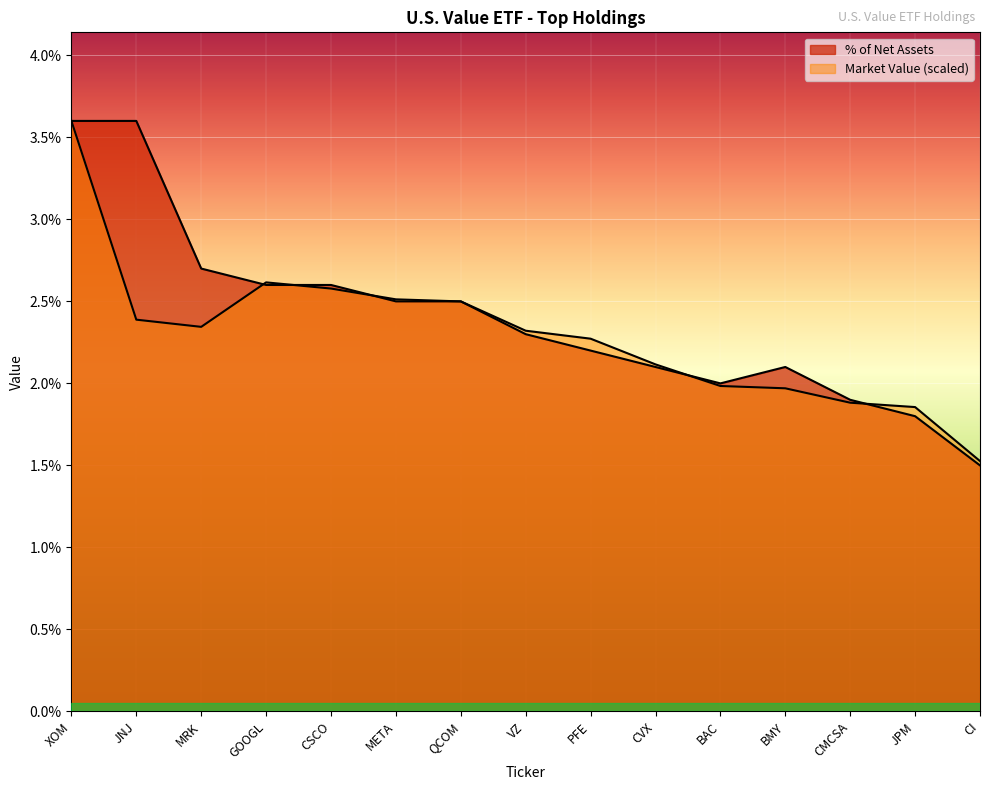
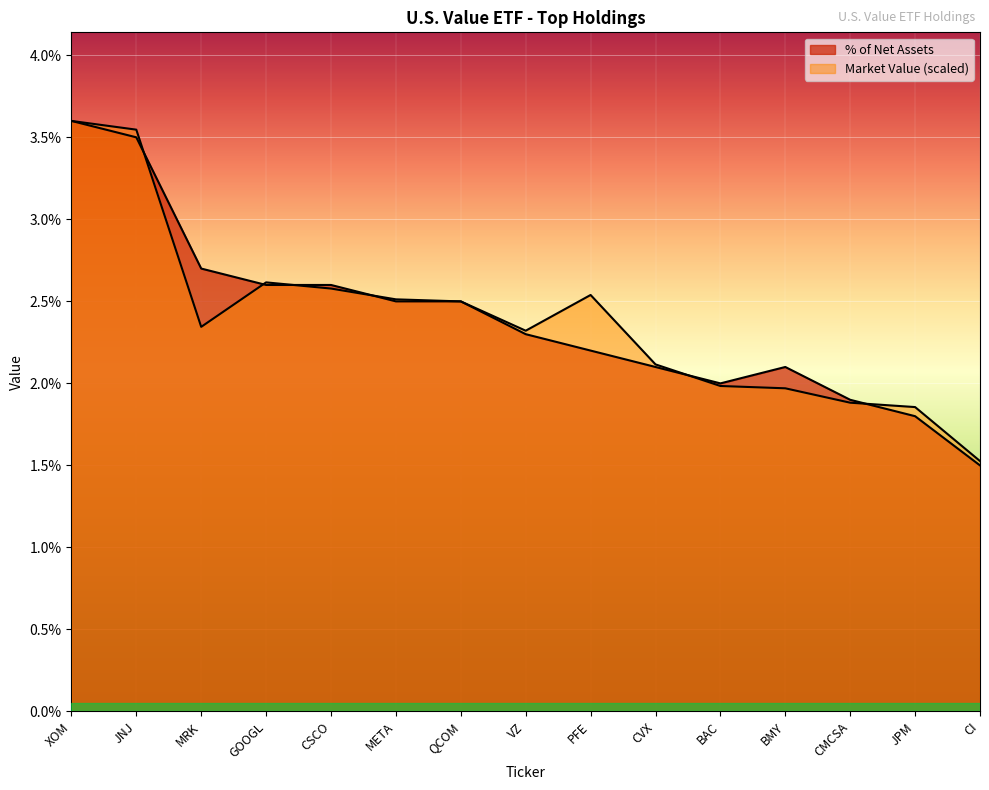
% of Net Assets, JNJ: 3.6% -> 3.5%
Market Value (scaled), JNJ: 2.39% -> 3.55%
Market Value (scaled), PFE: 2.27% -> 2.54%
